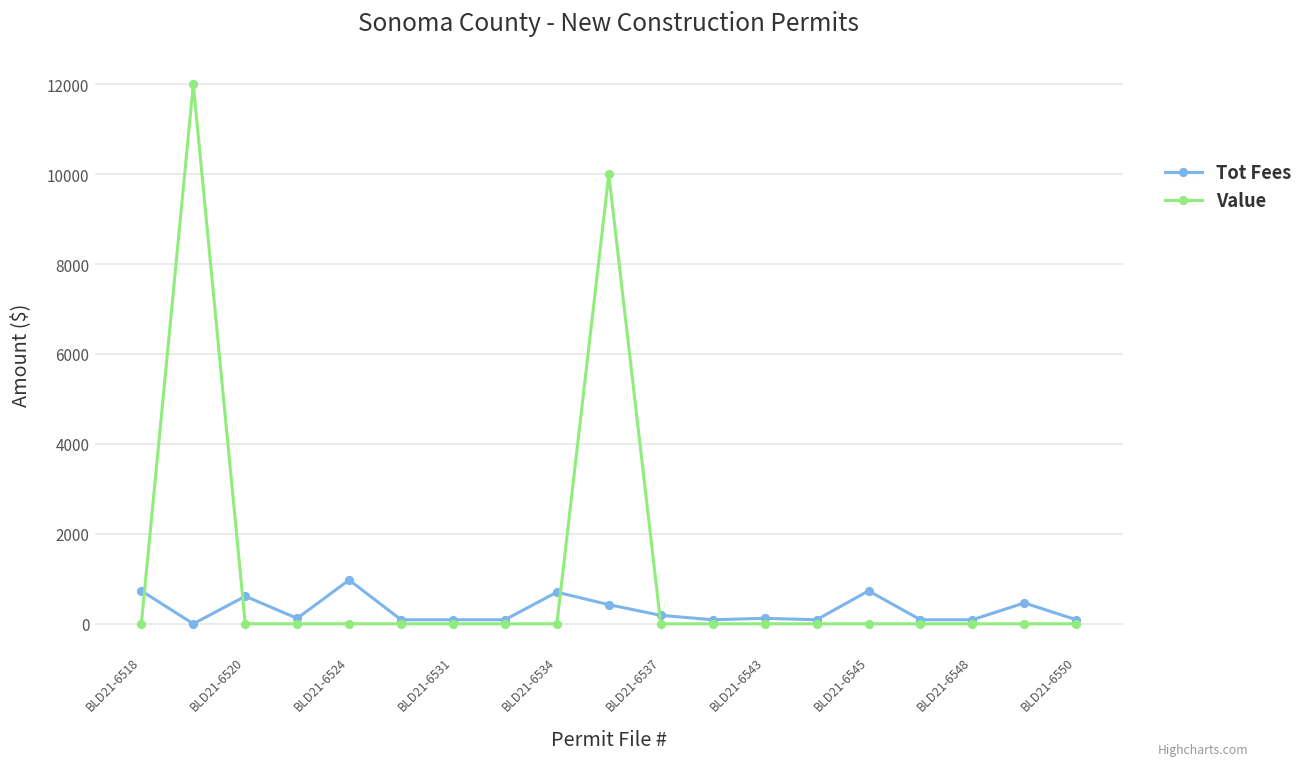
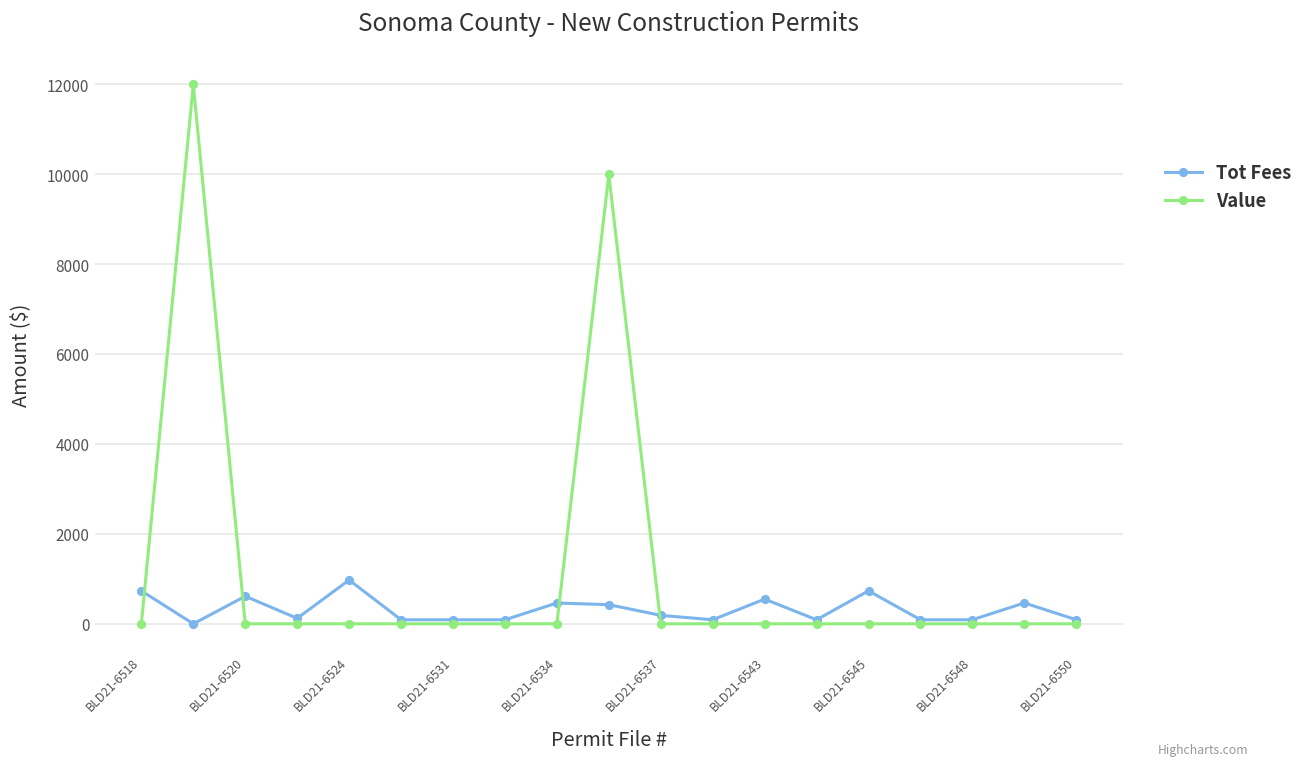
Tot Fees, BLD21-6534: 700 -> 500
Tot Fees, BLD21-6543: 100 -> 500
